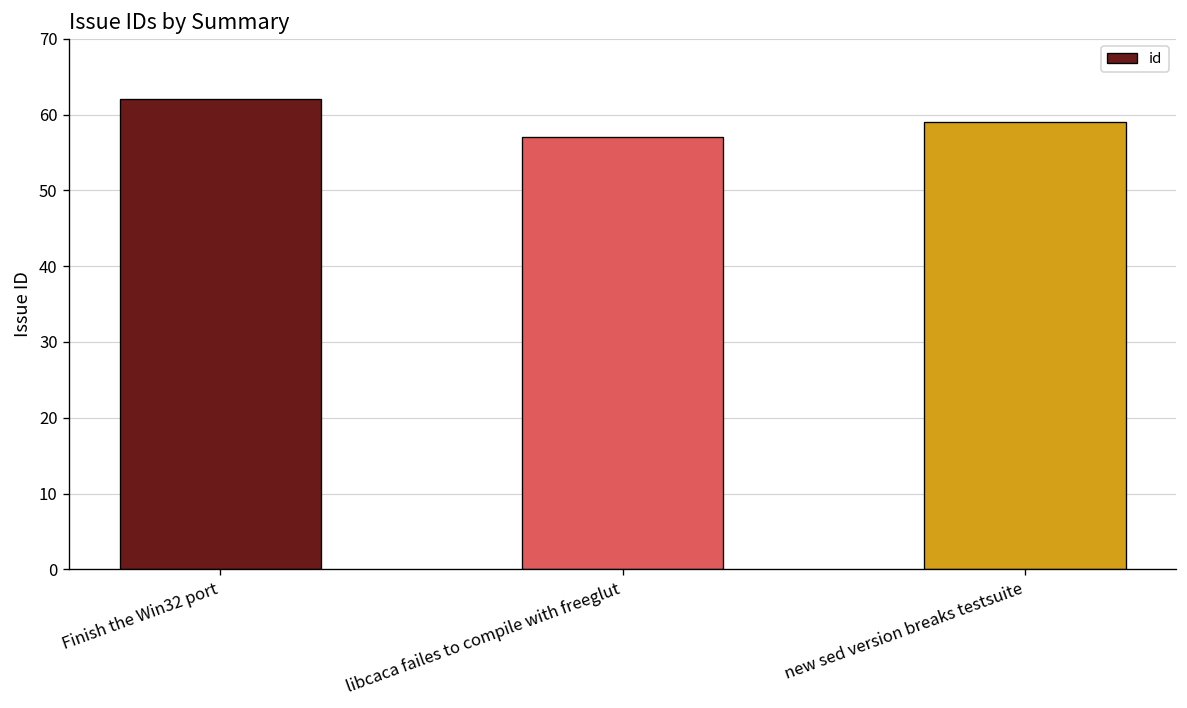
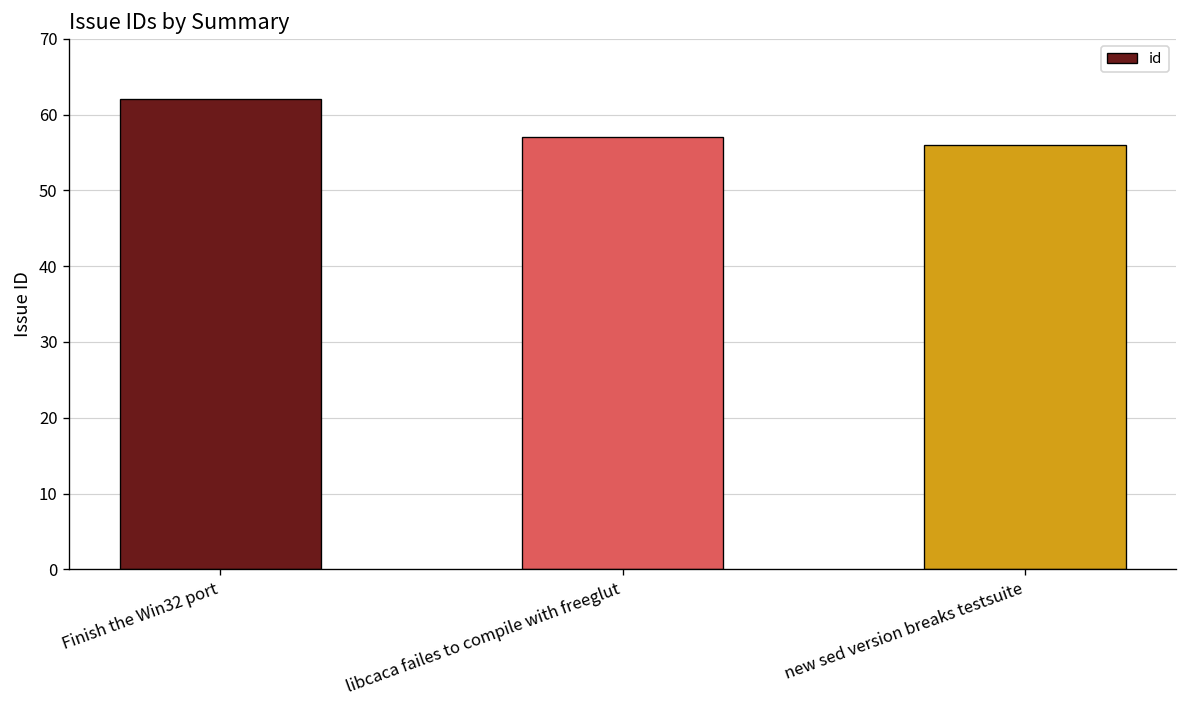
new sed version breaks testsuite: 59 -> 56
